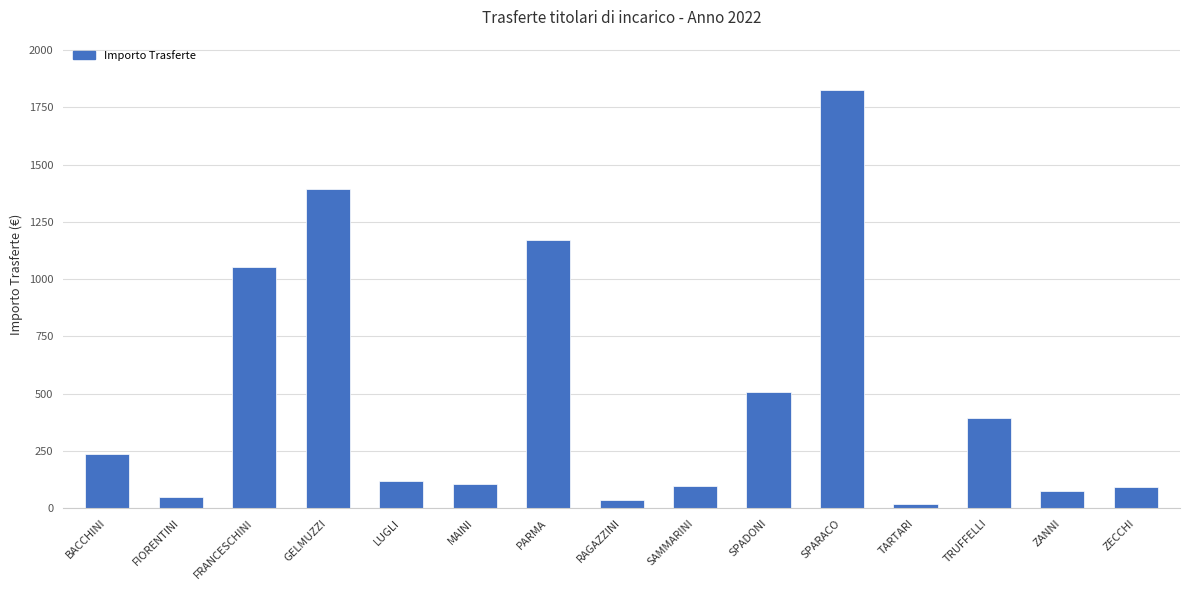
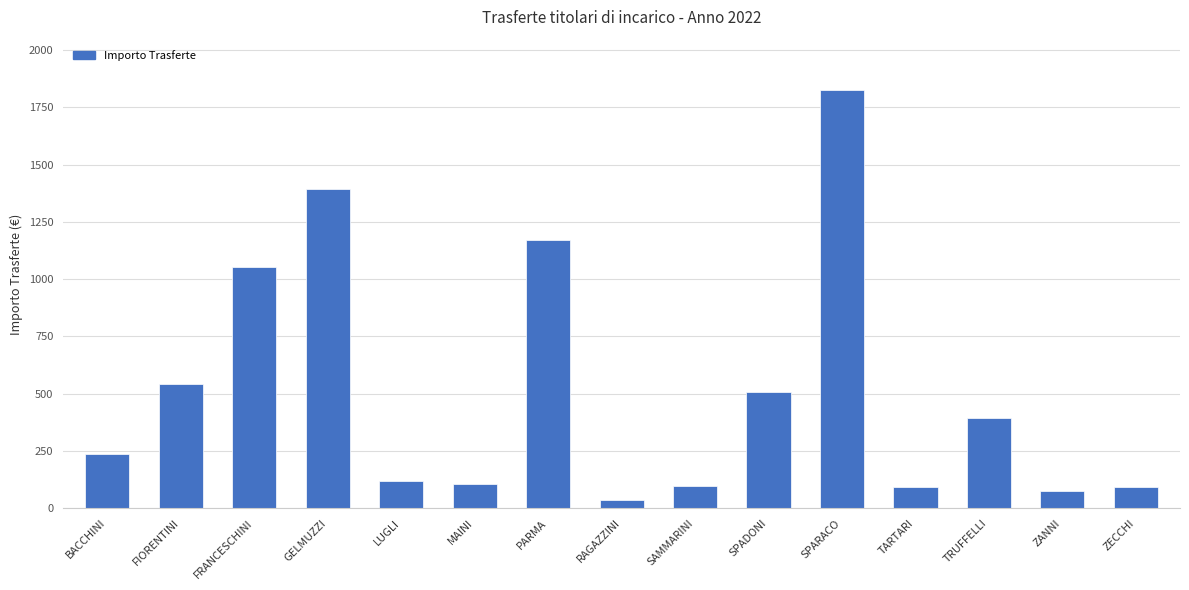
FIORENTINI: 50 -> 540
TARTARI: 20 -> 90
